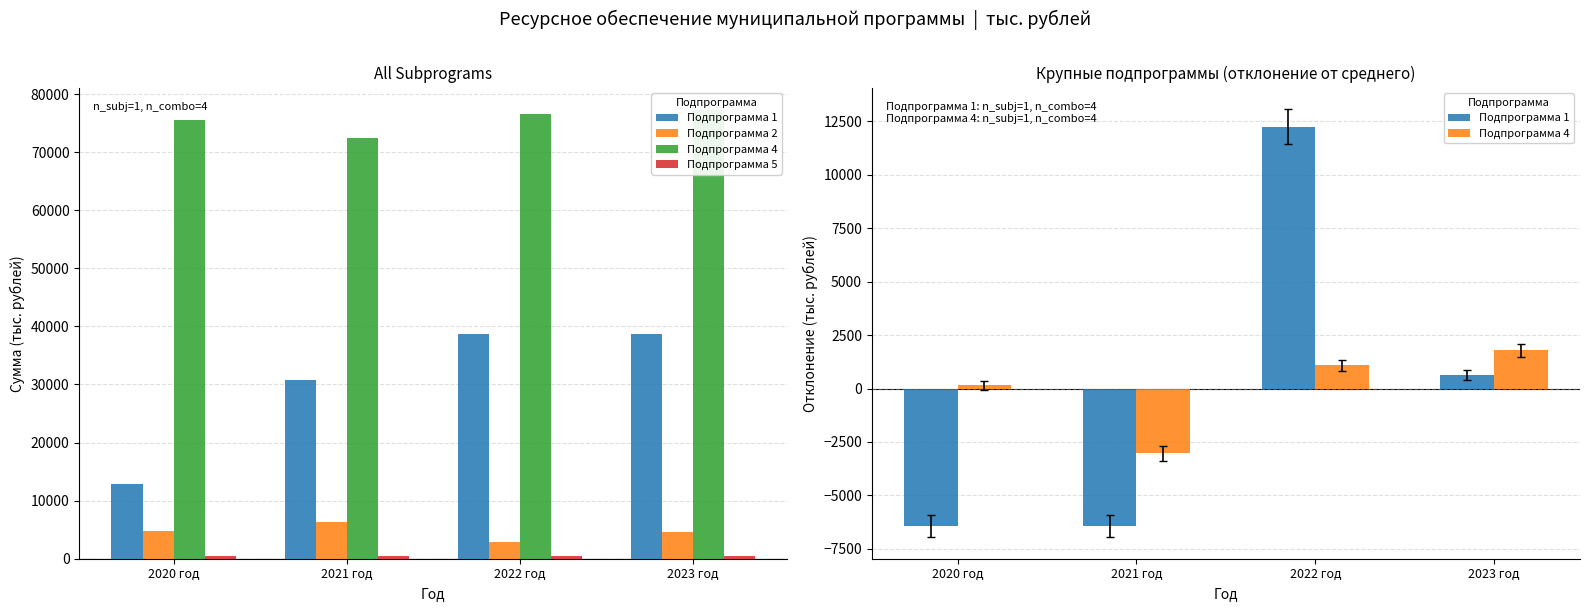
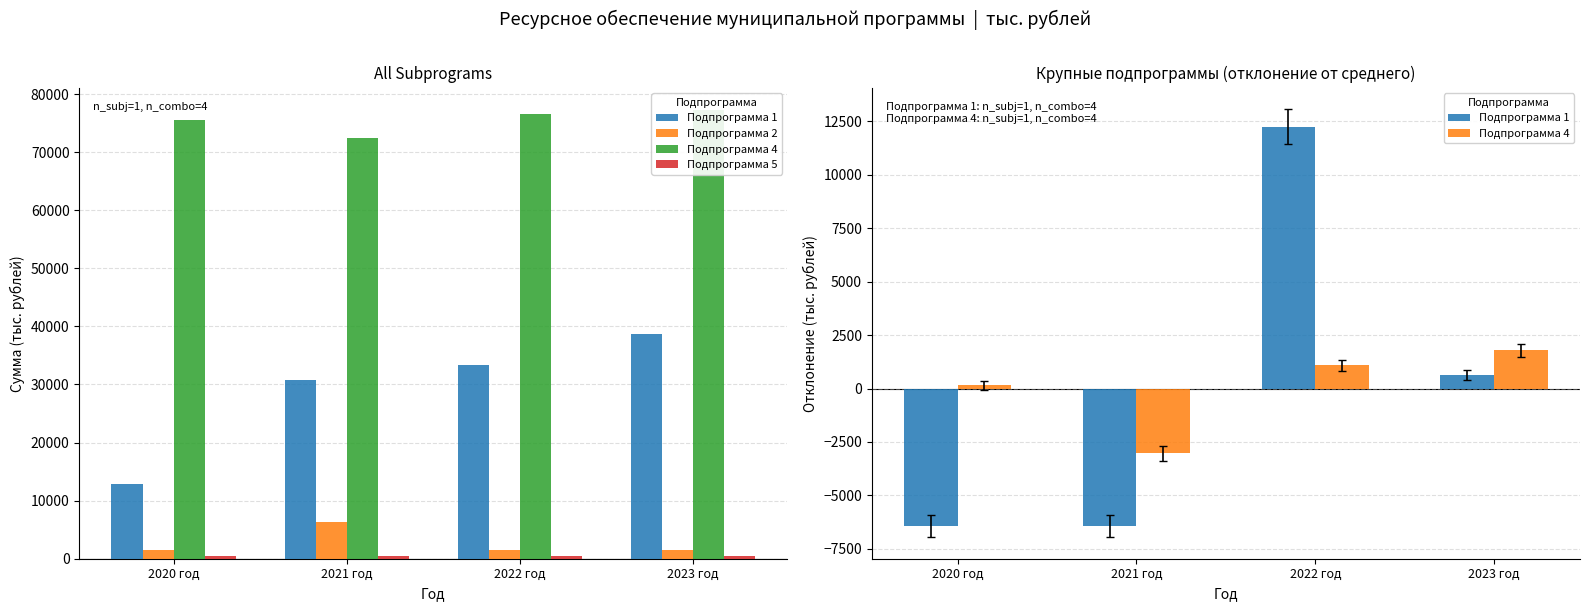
All Subprograms, Подпрограмма 2, 2020 год: 5000 -> 1000
All Subprograms, Подпрограмма 1, 2022 год: 39000 -> 33000
All Subprograms, Подпрограмма 2, 2022 год: 3000 -> 1000
All Subprograms, Подпрограмма 2, 2023 год: 5000 -> 2000
